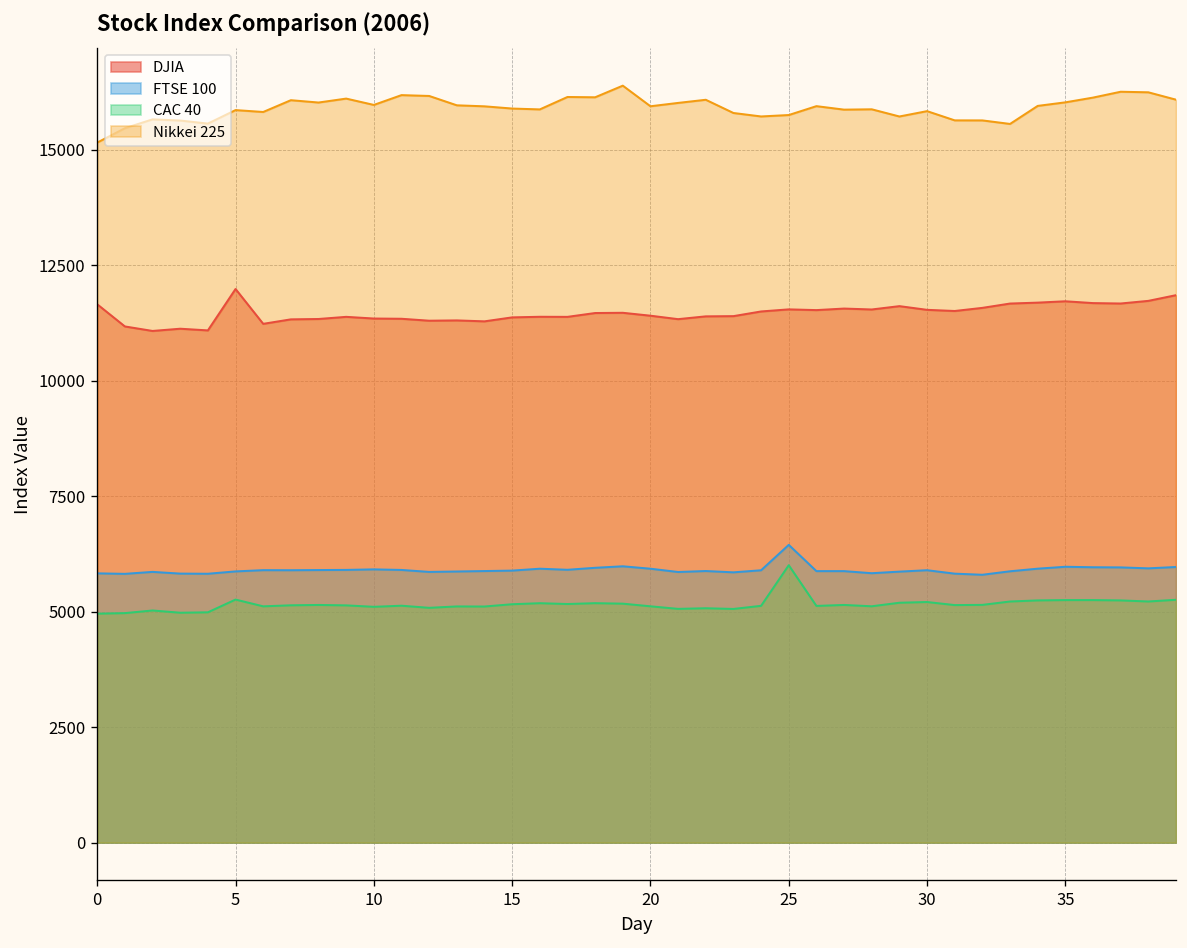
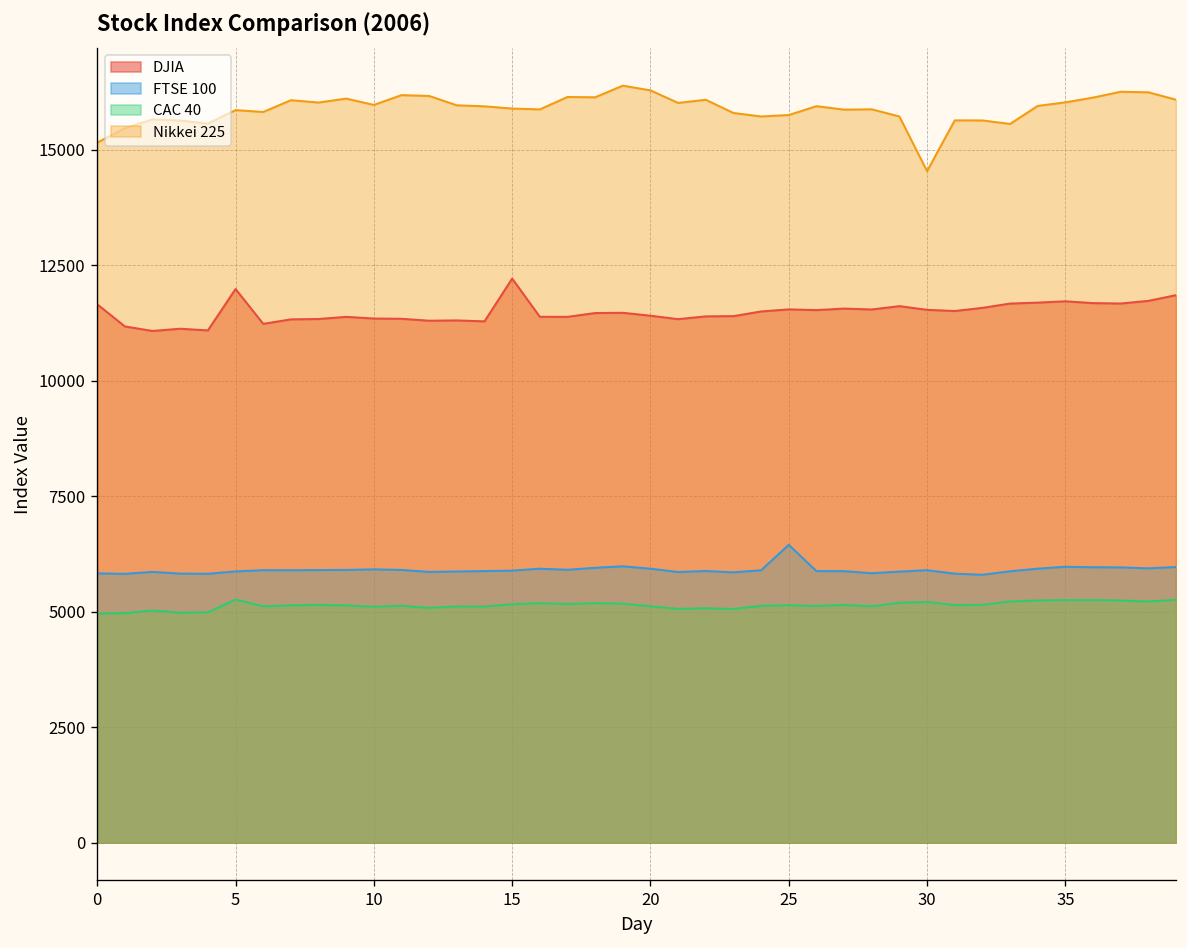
DJIA, 15: 11400 -> 12200
Nikkei 225, 20: 15900 -> 16300
CAC 40, 25: 6000 -> 5100
Nikkei 225, 30: 15800 -> 14500
